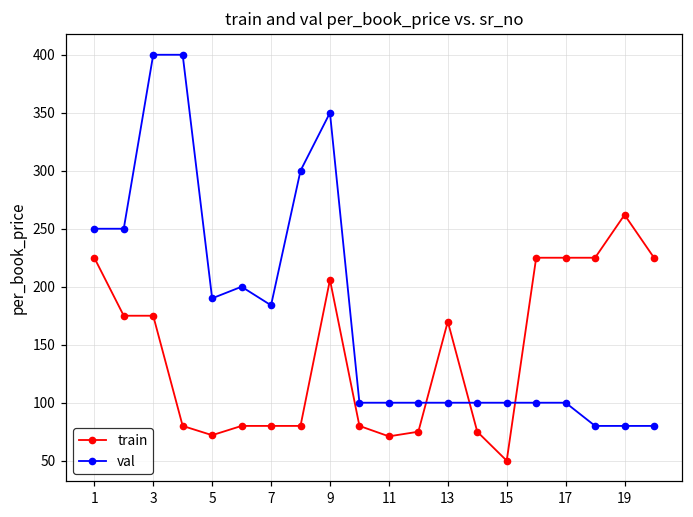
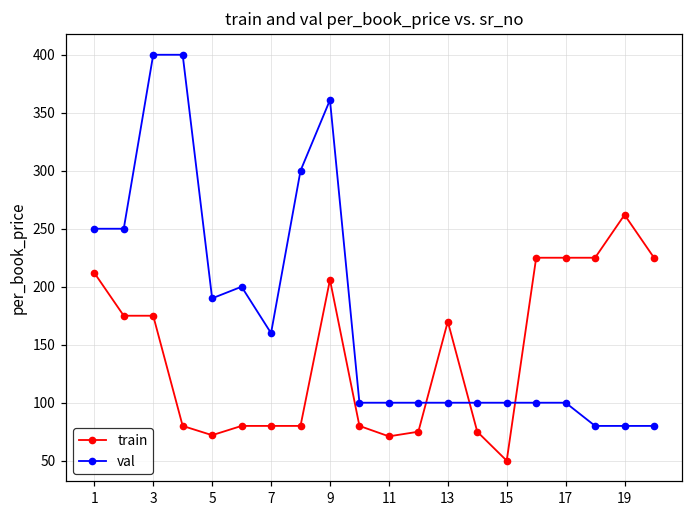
train, 1: 225 -> 212
val, 7: 184 -> 160
val, 9: 350 -> 361
